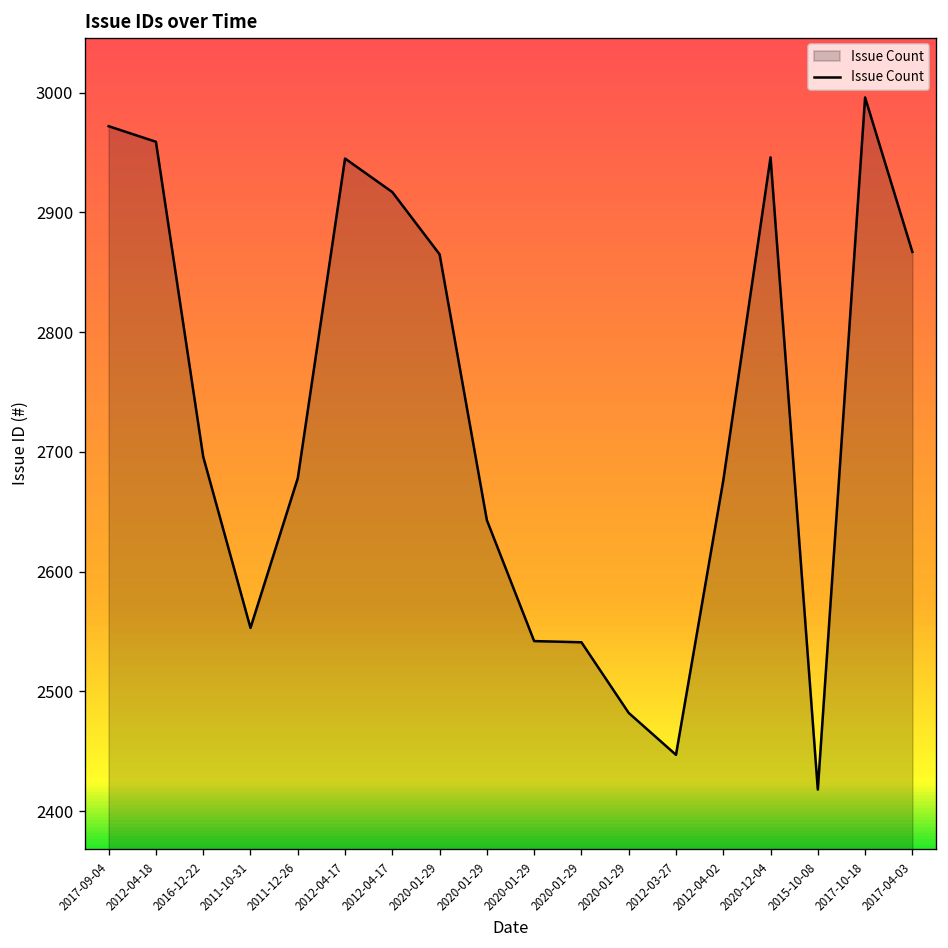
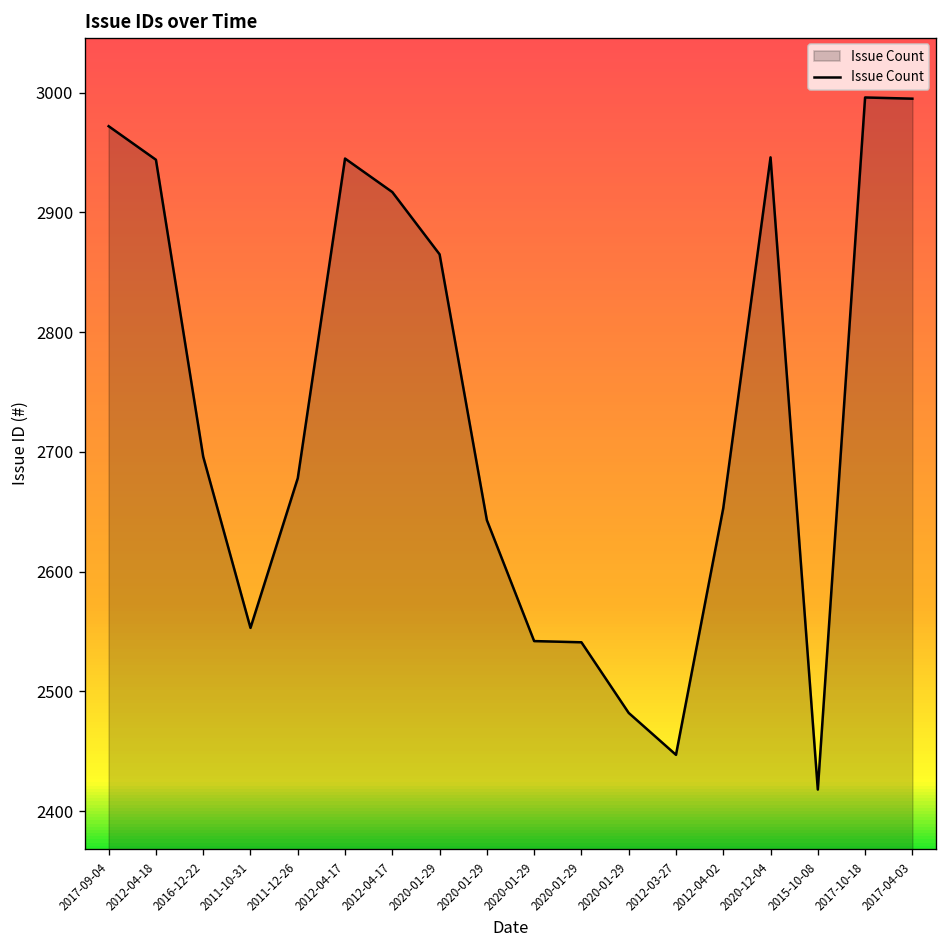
2012-04-18: 2960 -> 2940
2012-04-02: 2680 -> 2650
2017-04-03: 2870 -> 3000
